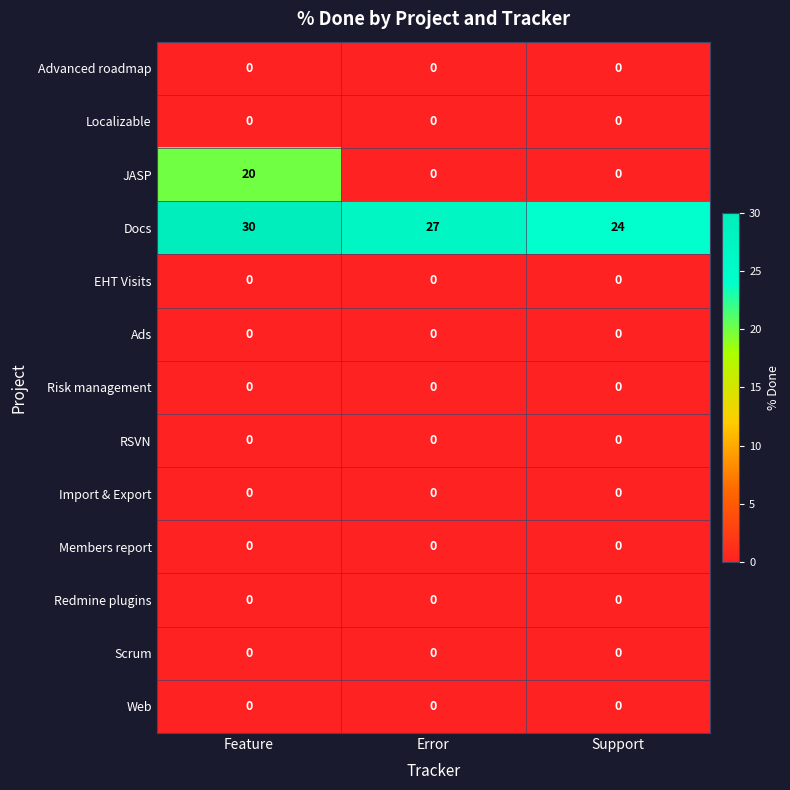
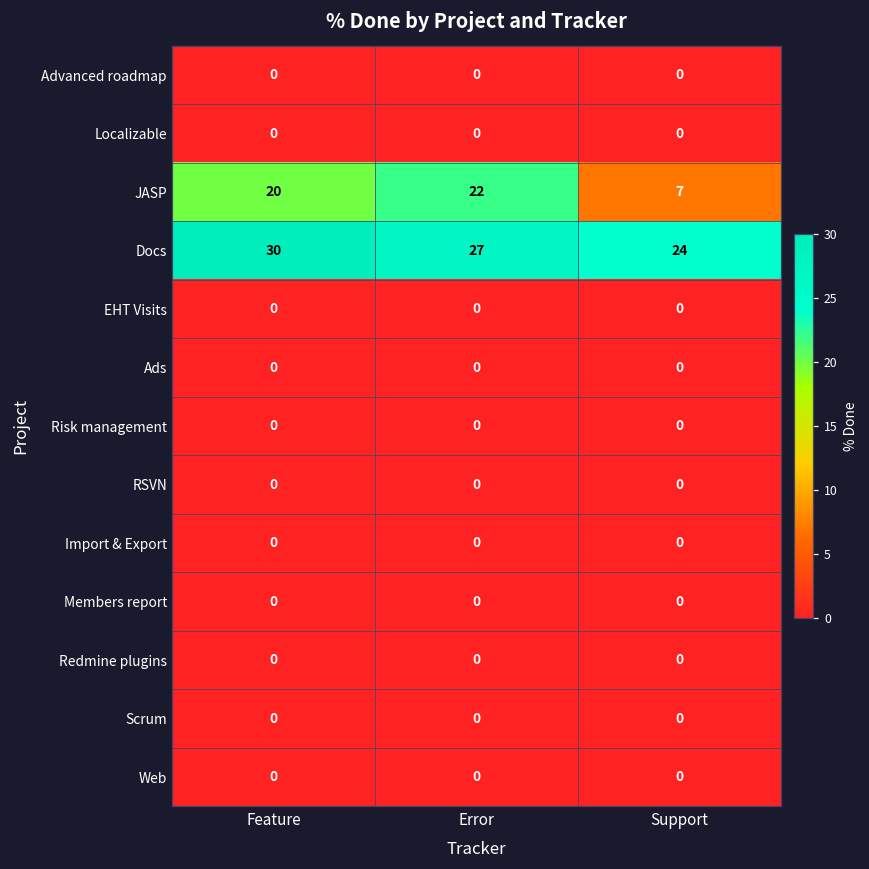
JASP, Error: 0 -> 22
JASP, Support: 0 -> 7
